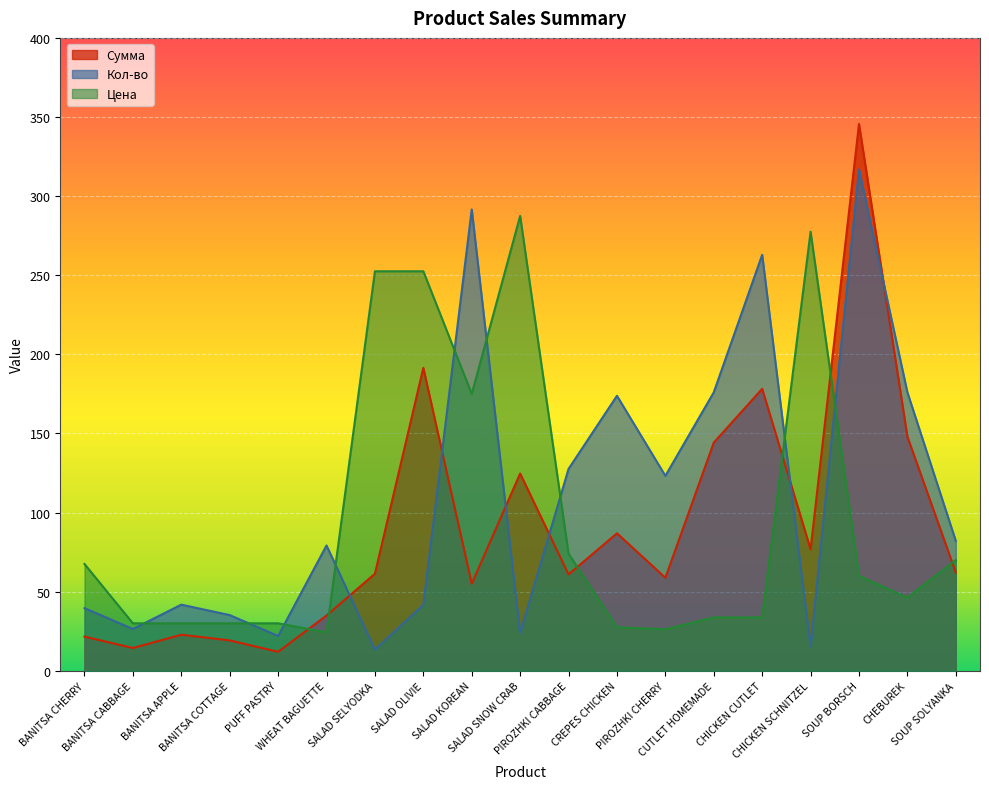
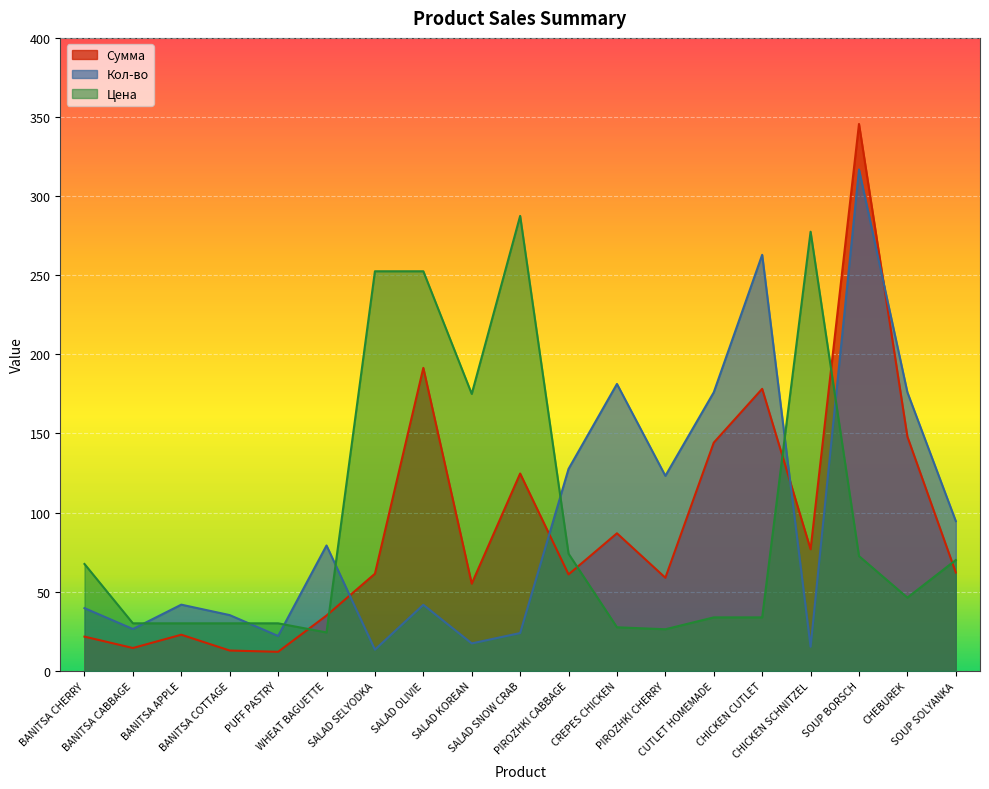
Сумма, BANITSA COTTAGE: 19 -> 13
Кол-во, SALAD KOREAN: 292 -> 17
Кол-во, CREPES CHICKEN: 174 -> 181
Цена, SOUP BORSCH: 60 -> 73
Кол-во, SOUP SOLYANKA: 82 -> 95
